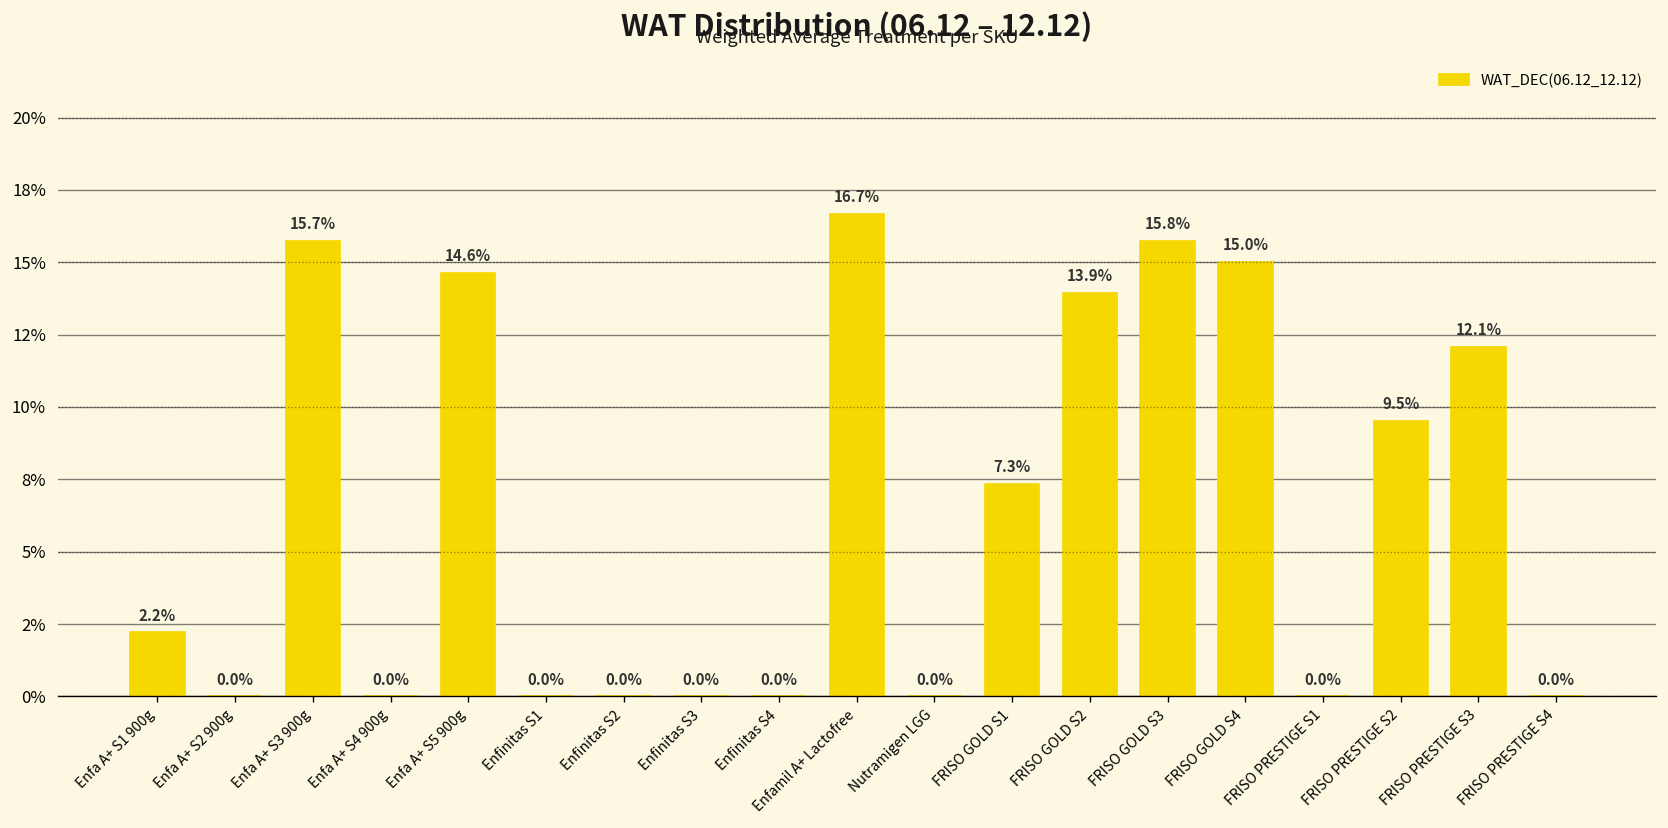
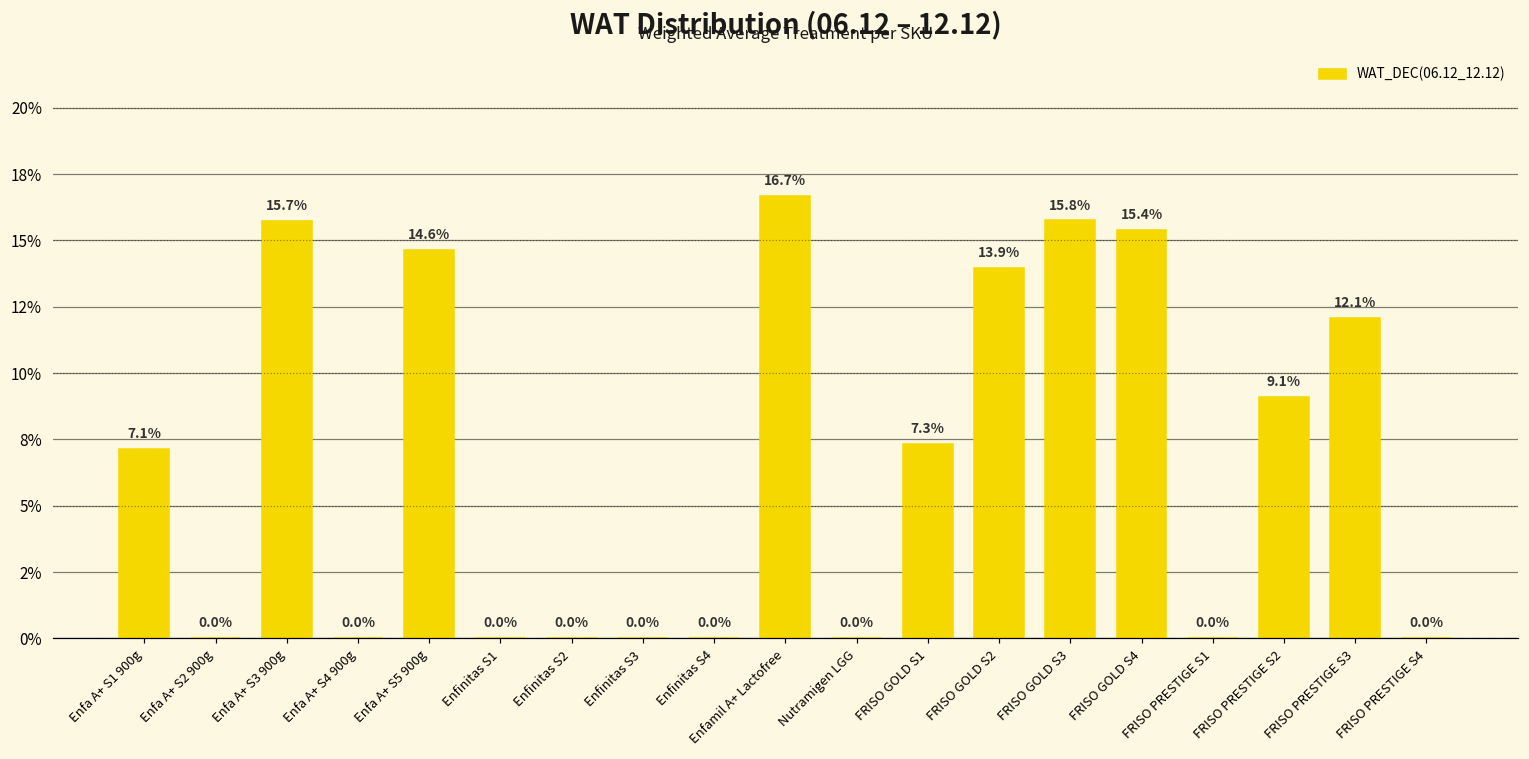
Enfa A+ S1 900g: 2.2% -> 7.1%
FRISO GOLD S4: 15.0% -> 15.4%
FRISO PRESTIGE S2: 9.5% -> 9.1%
